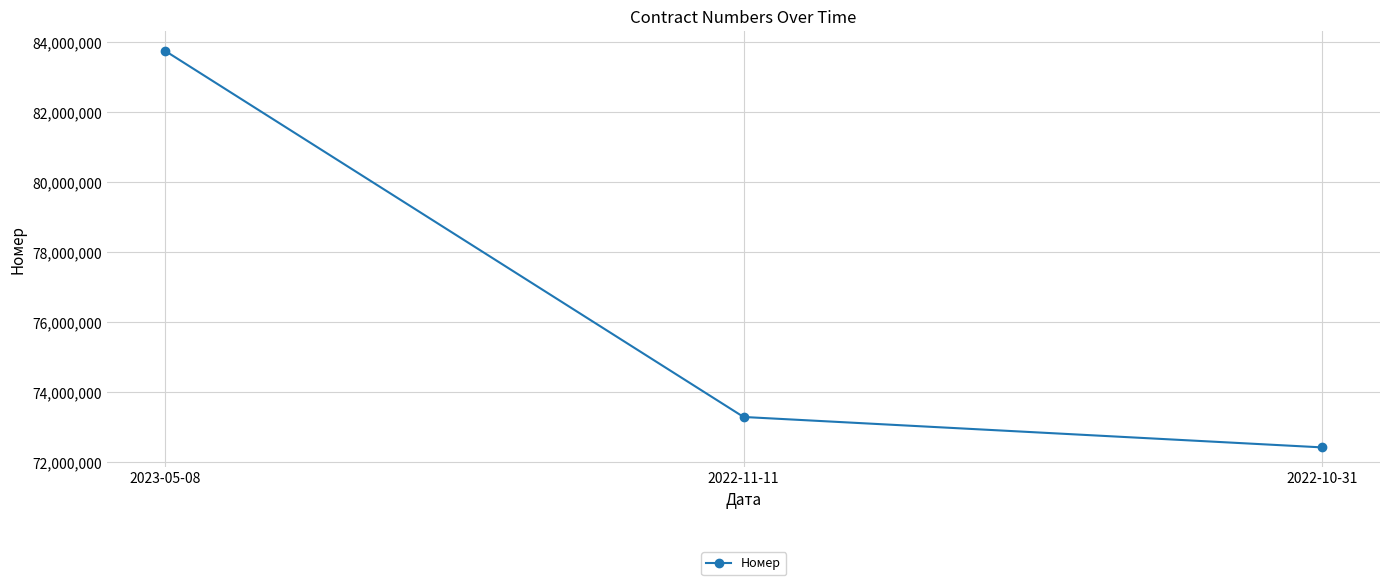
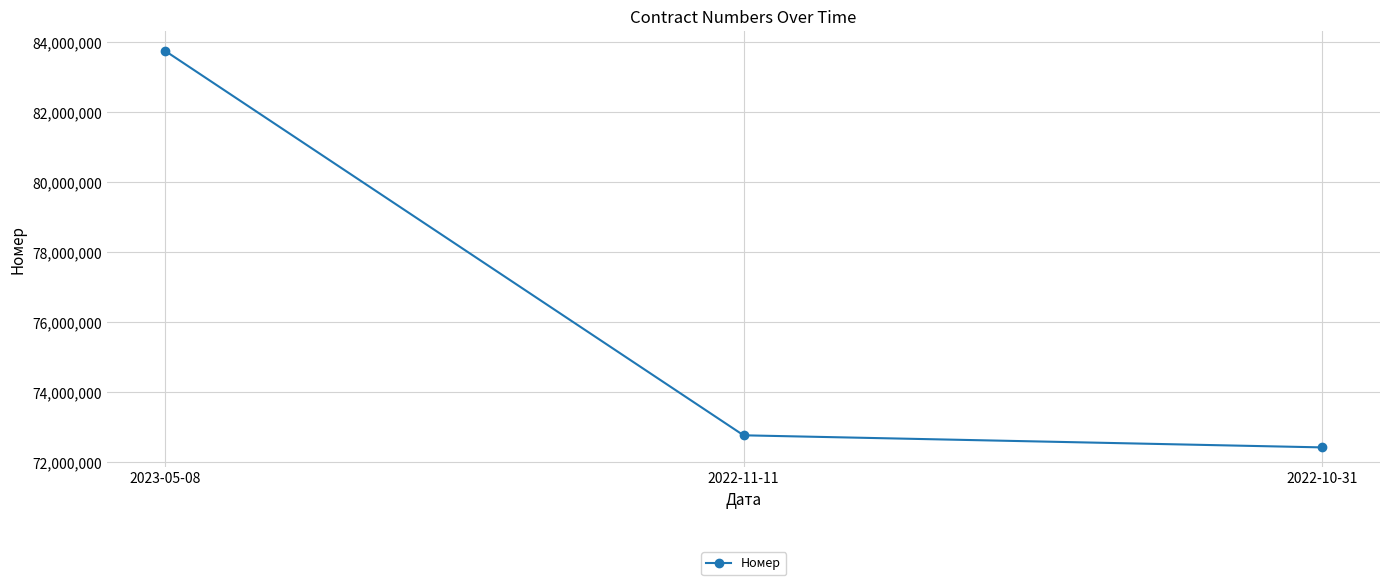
2022-11-11: 73,300,000 -> 72,800,000
